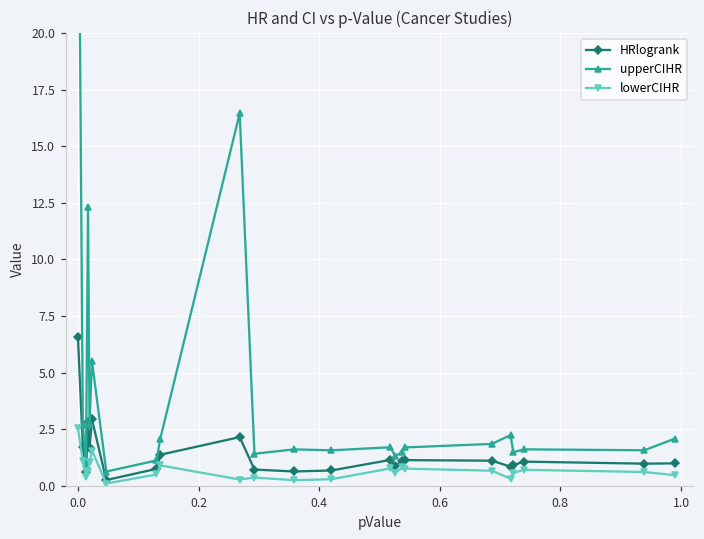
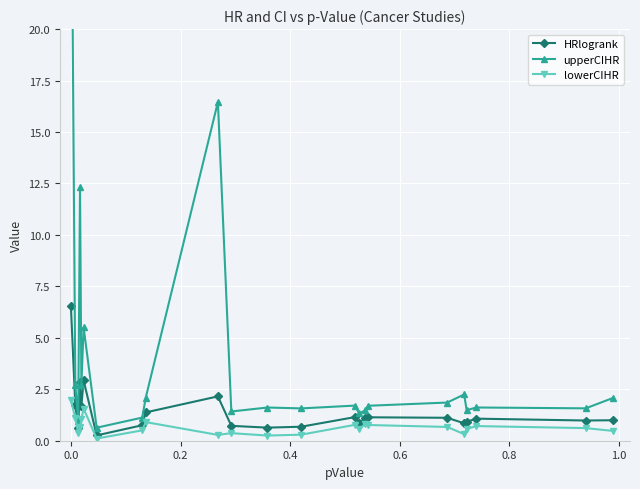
lowerCIHR, 0.0: 2.5 -> 2.0
